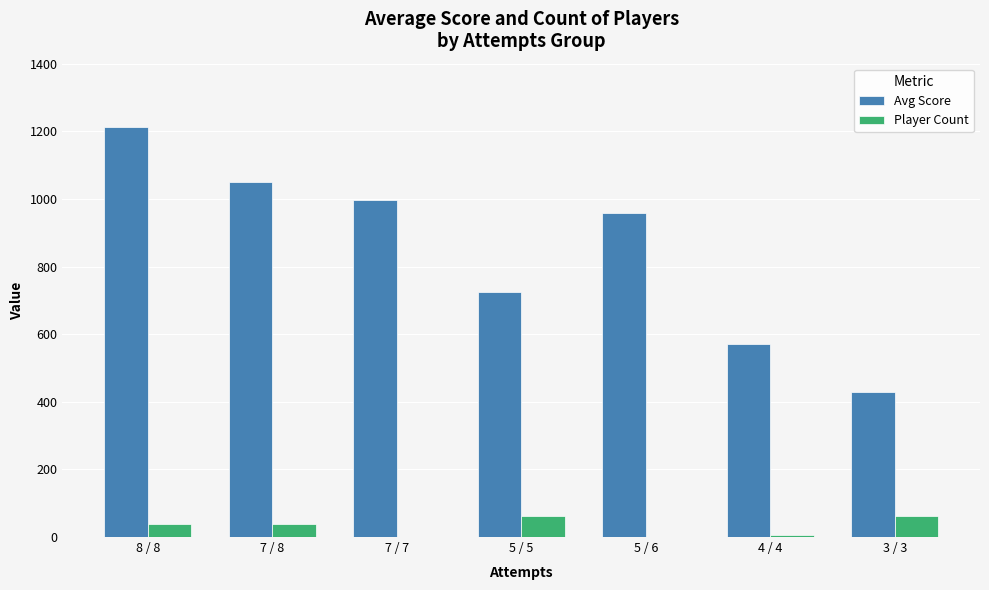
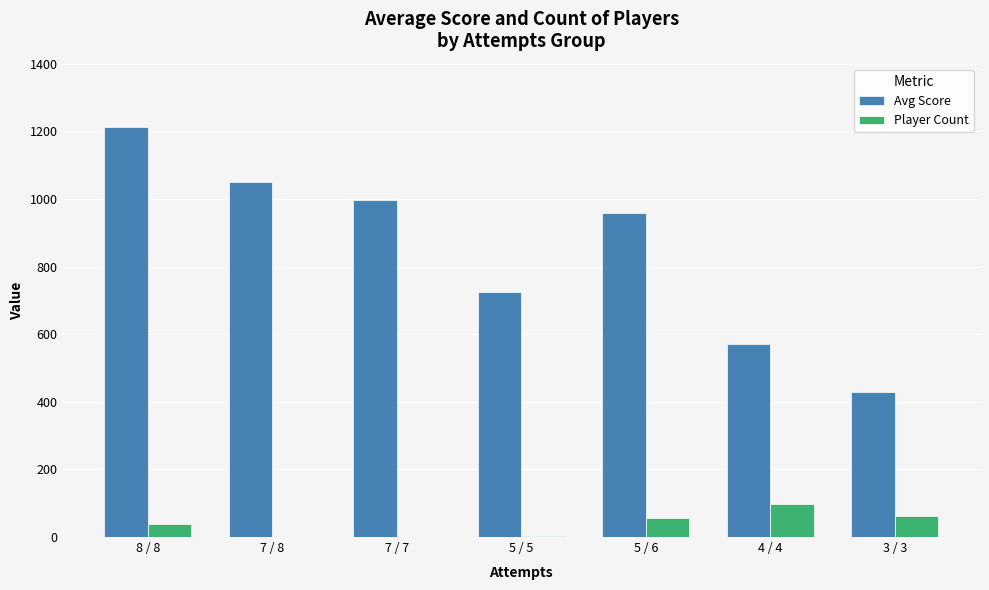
Player Count, 7 / 8: 40 -> 0
Player Count, 5 / 5: 60 -> 0
Player Count, 5 / 6: 0 -> 60
Player Count, 4 / 4: 10 -> 100
